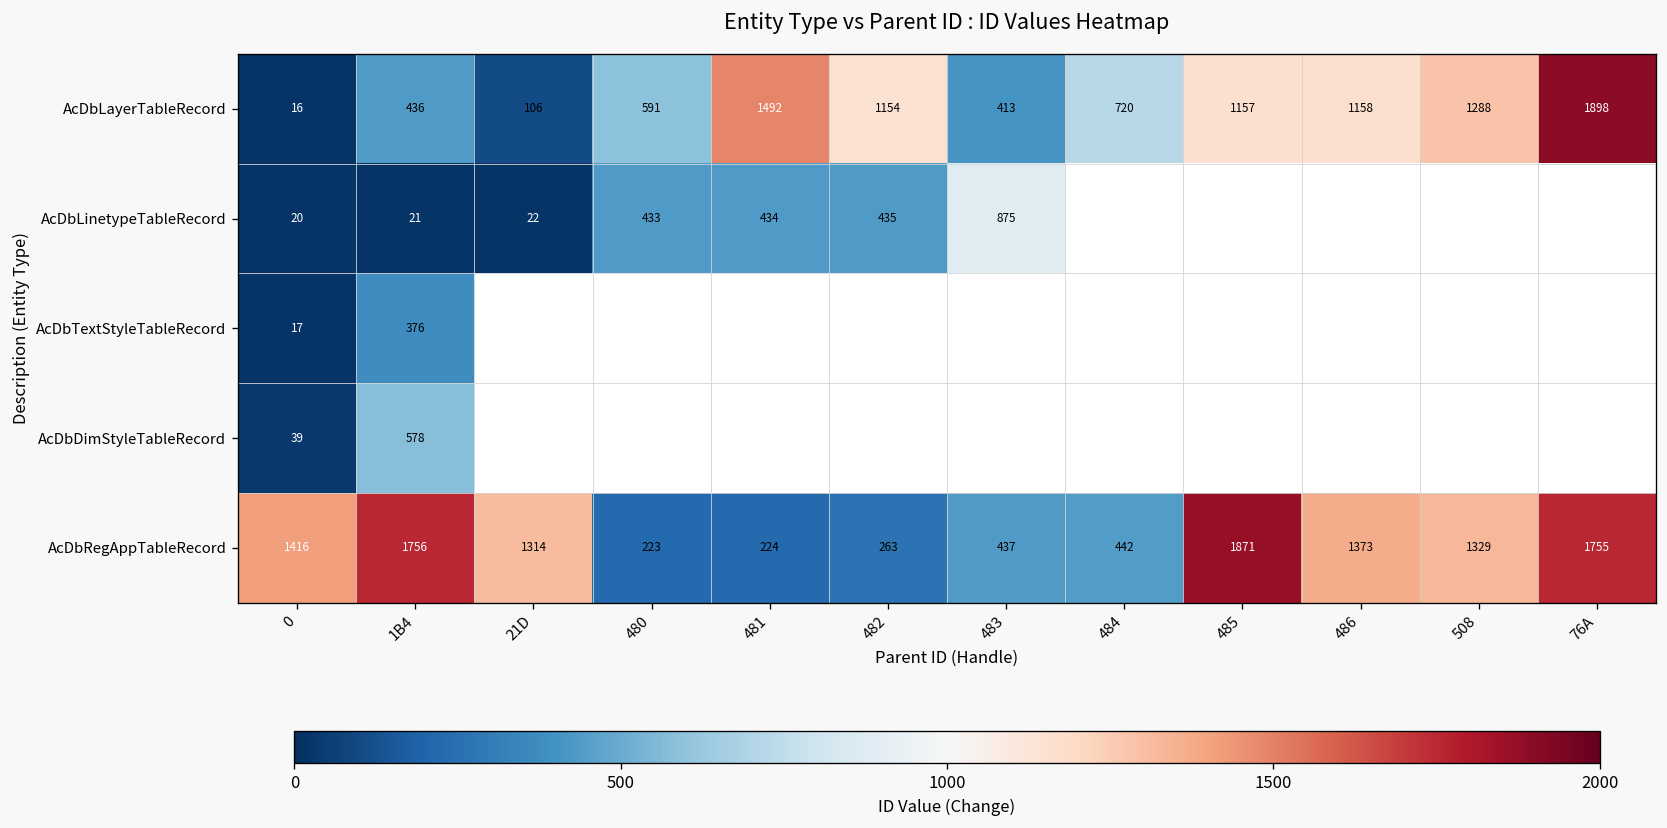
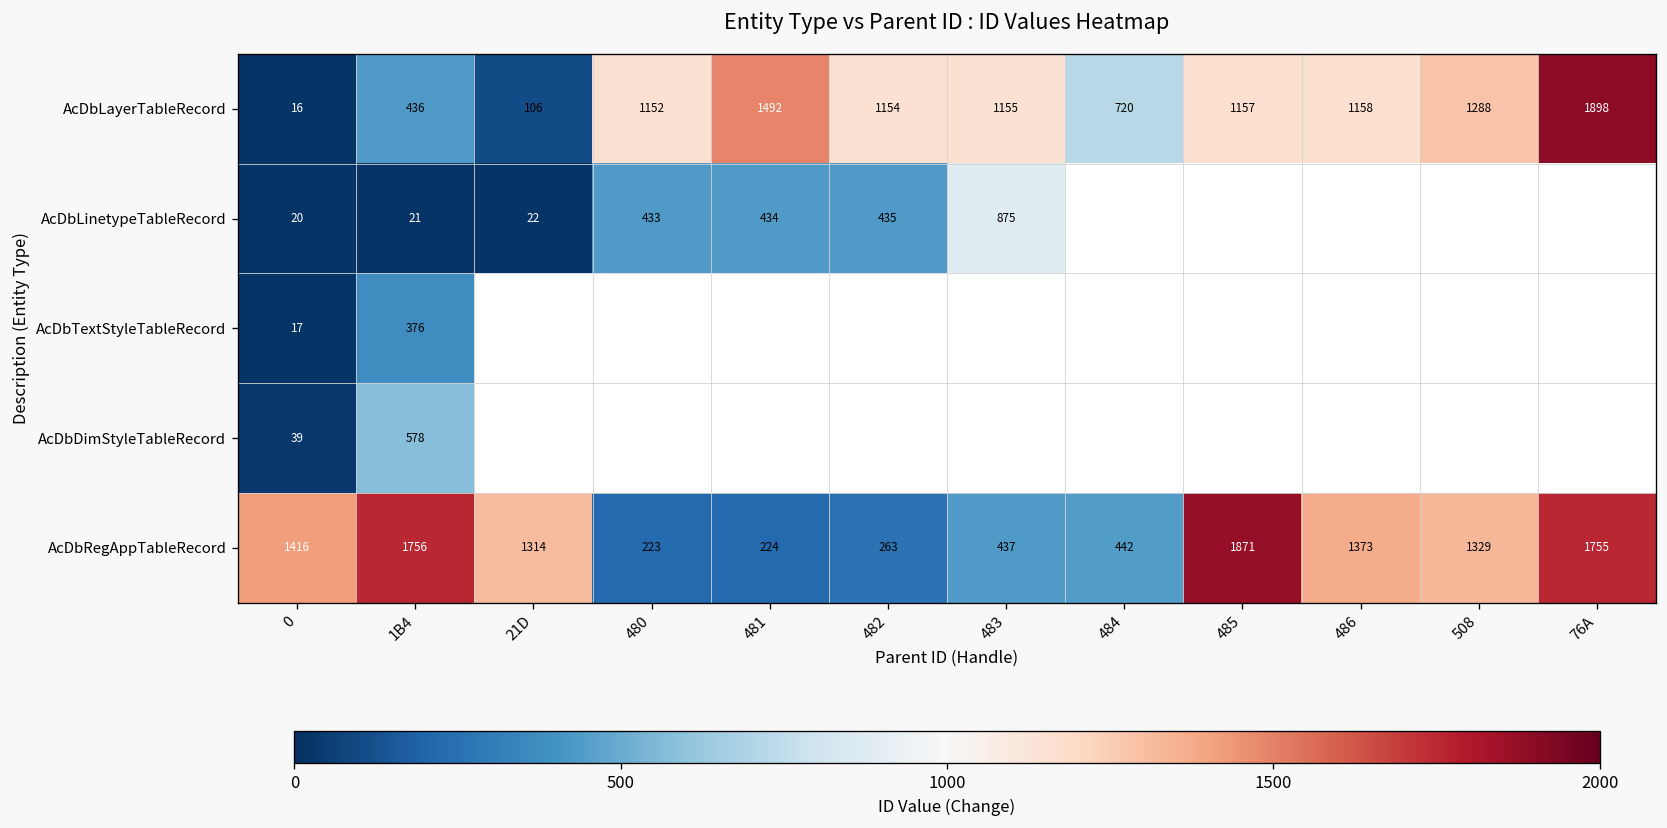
AcDbLayerTableRecord, 480: 591 -> 1152
AcDbLayerTableRecord, 483: 413 -> 1155
